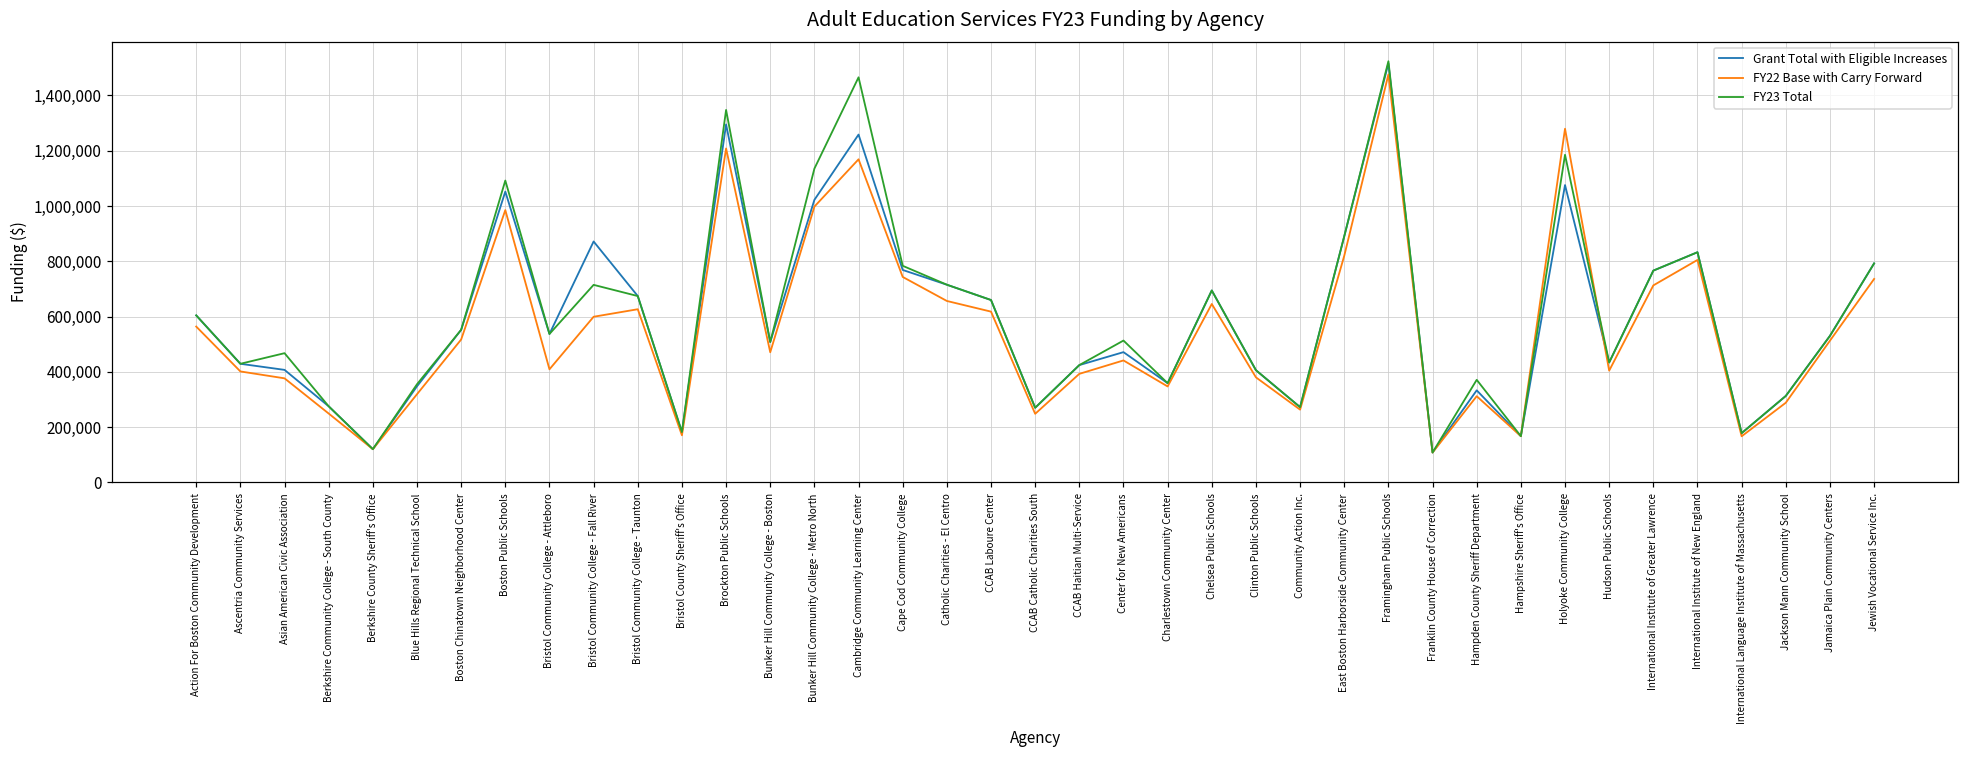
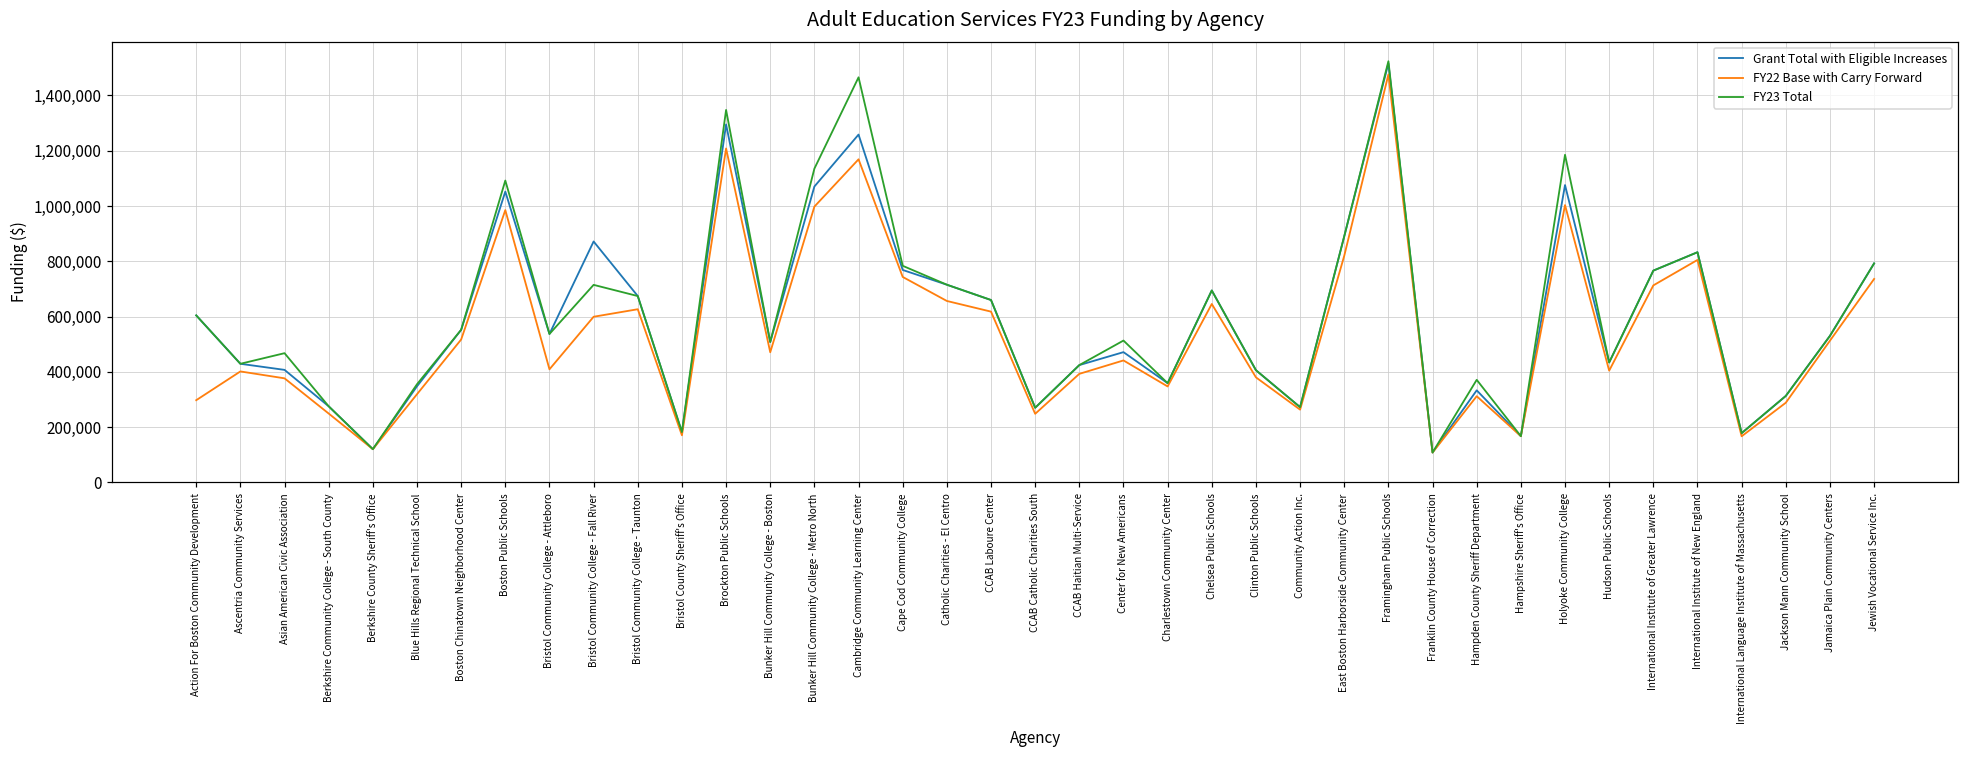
FY22 Base with Carry Forward, Action For Boston Community Development: 560,000 -> 300,000
Grant Total with Eligible Increases, Bunker Hill Community College - Metro North: 1,020,000 -> 1,070,000
FY22 Base with Carry Forward, Holyoke Community College: 1,280,000 -> 1,000,000
